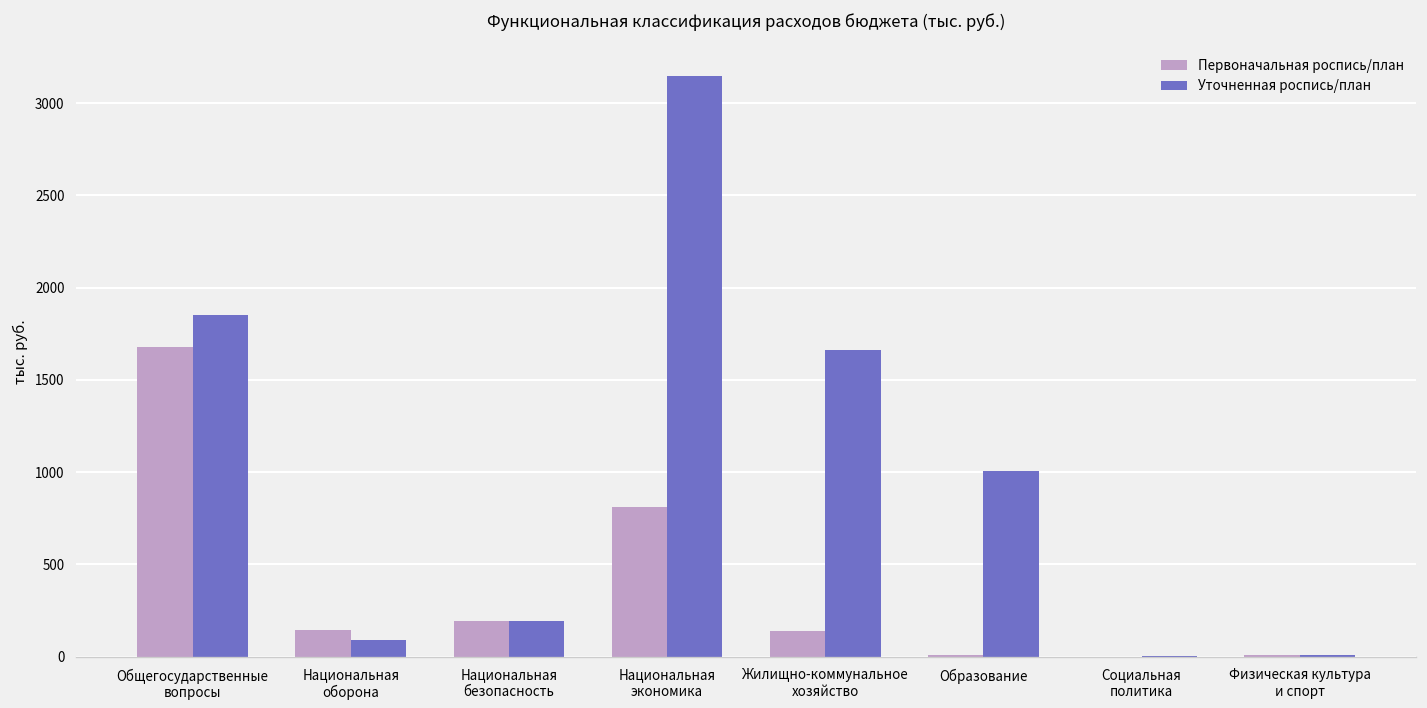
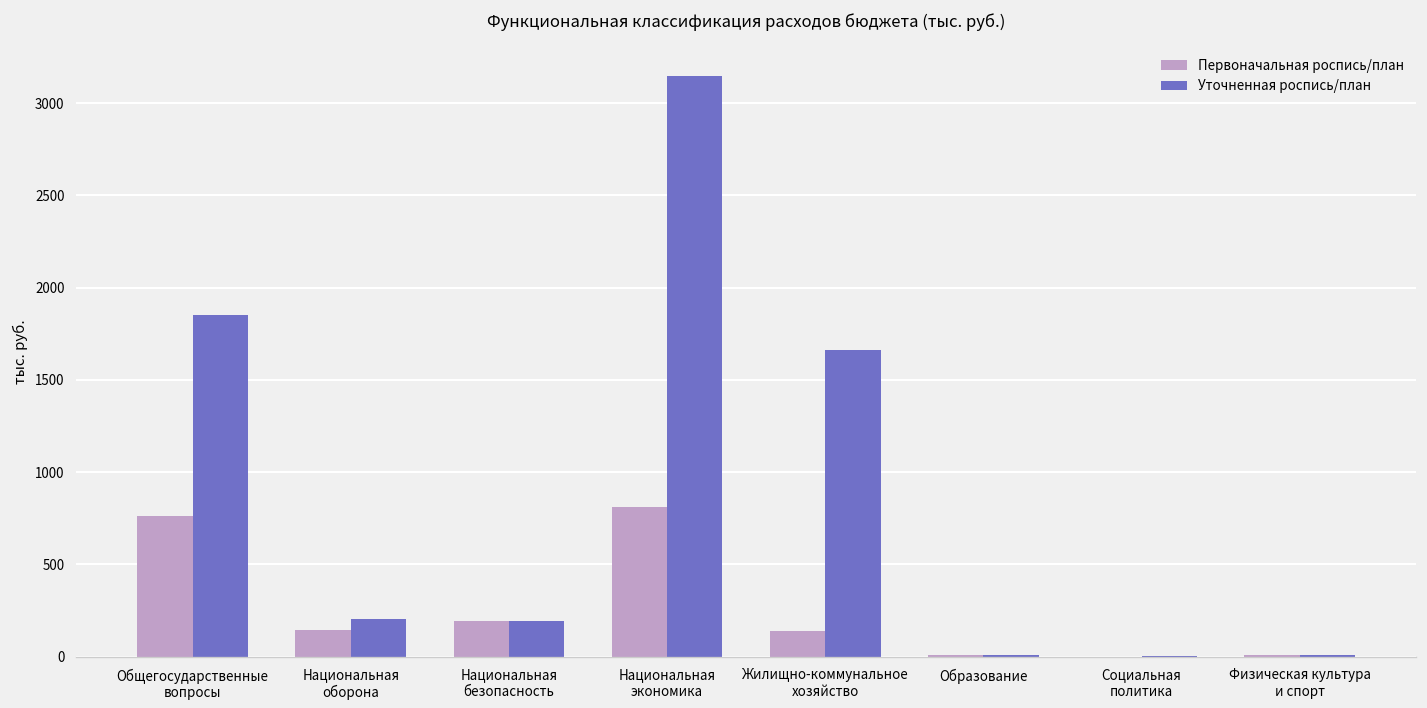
Первоначальная роспись/план, Общегосударственные вопросы: 1680 -> 760
Уточненная роспись/план, Национальная оборона: 90 -> 210
Уточненная роспись/план, Образование: 1000 -> 10
